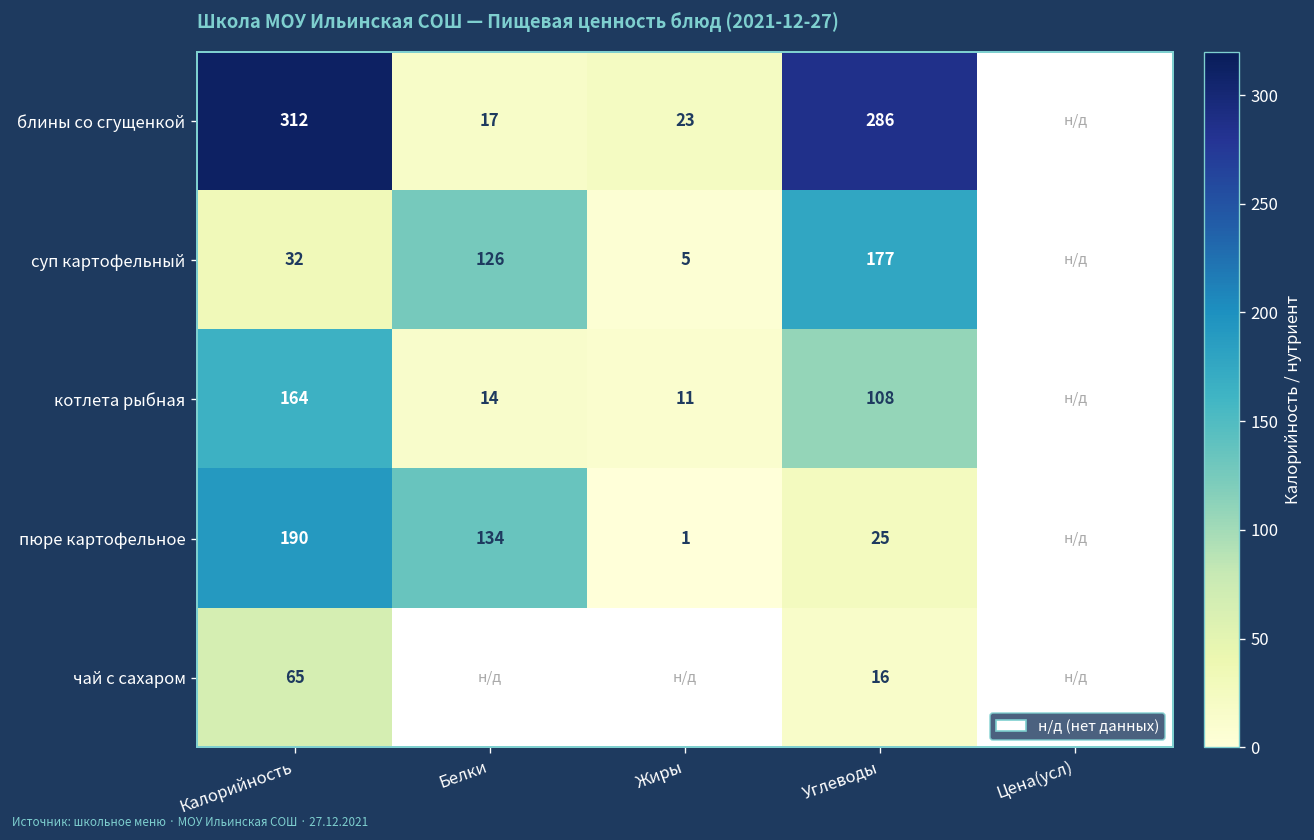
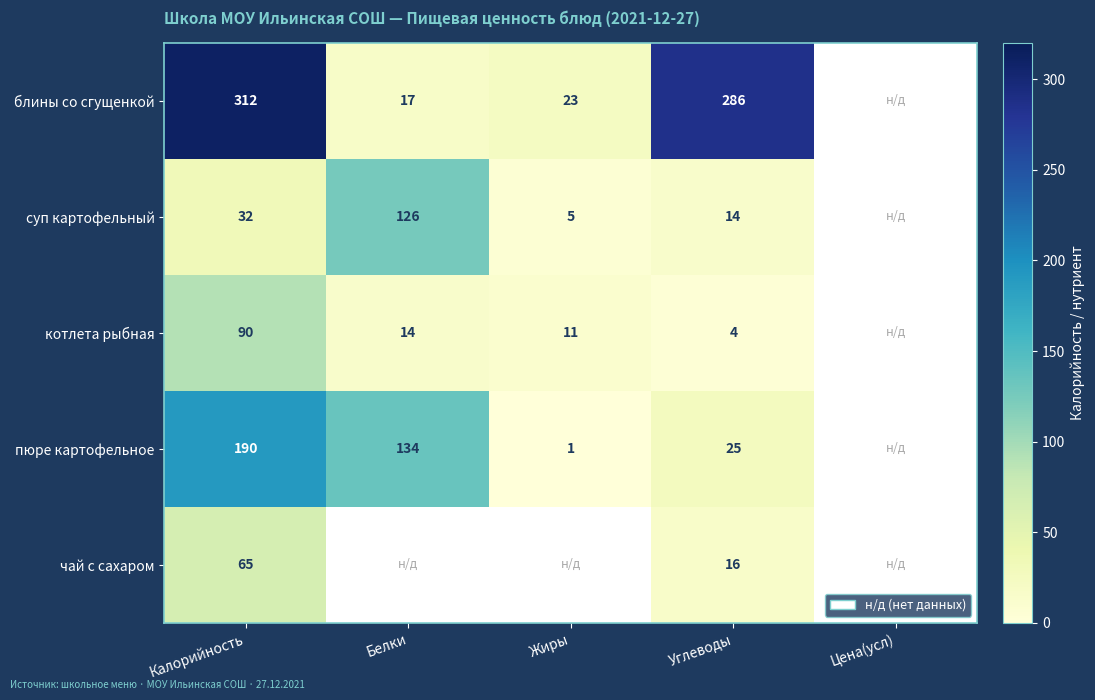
суп картофельный, Углеводы: 177 -> 14
котлета рыбная, Калорийность: 164 -> 90
котлета рыбная, Углеводы: 108 -> 4
